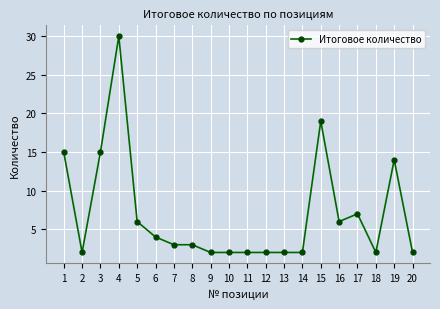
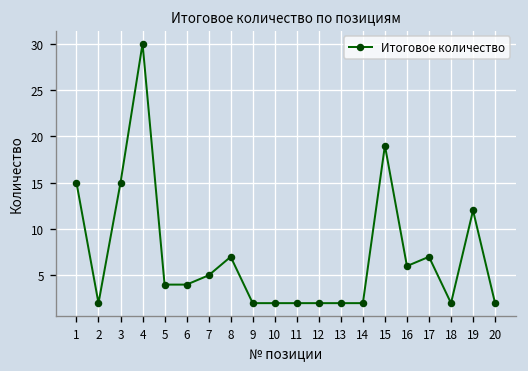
5: 6 -> 4
7: 3 -> 5
8: 3 -> 7
19: 14 -> 12
